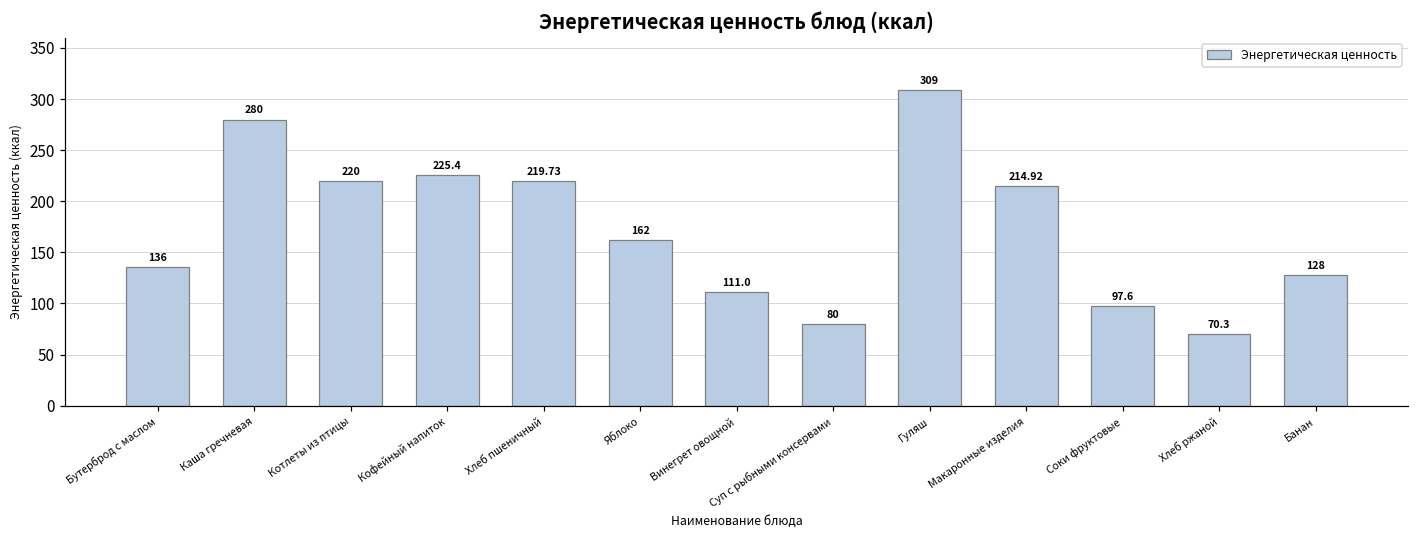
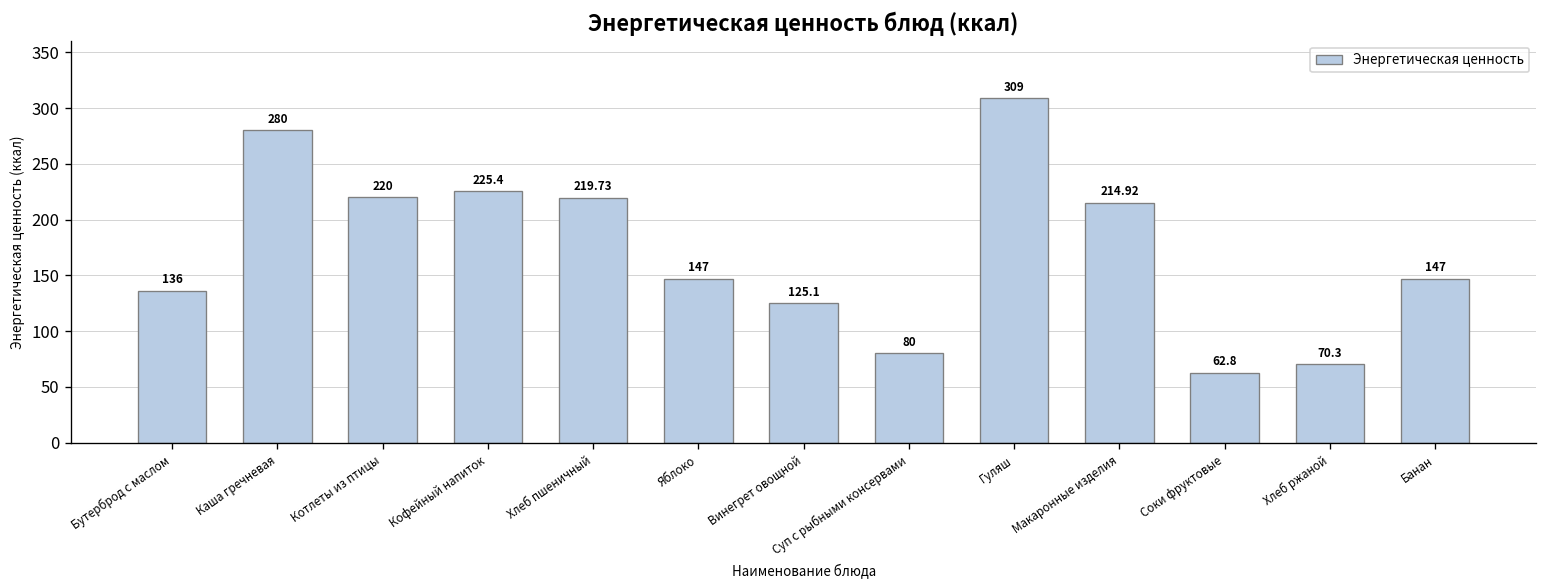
Яблоко: 162 -> 147
Винегрет овощной: 111.0 -> 125.1
Соки фруктовые: 97.6 -> 62.8
Банан: 128 -> 147
